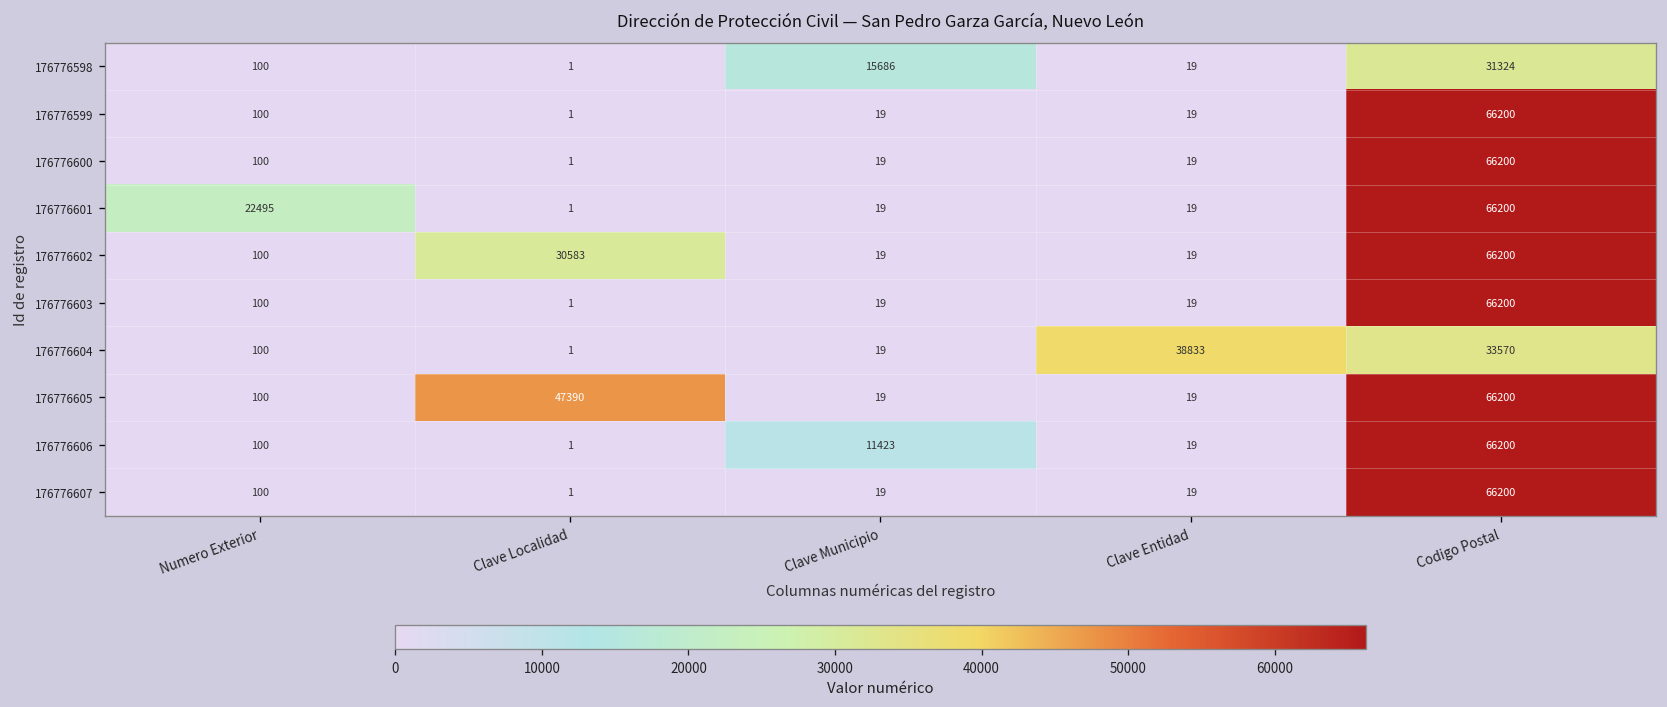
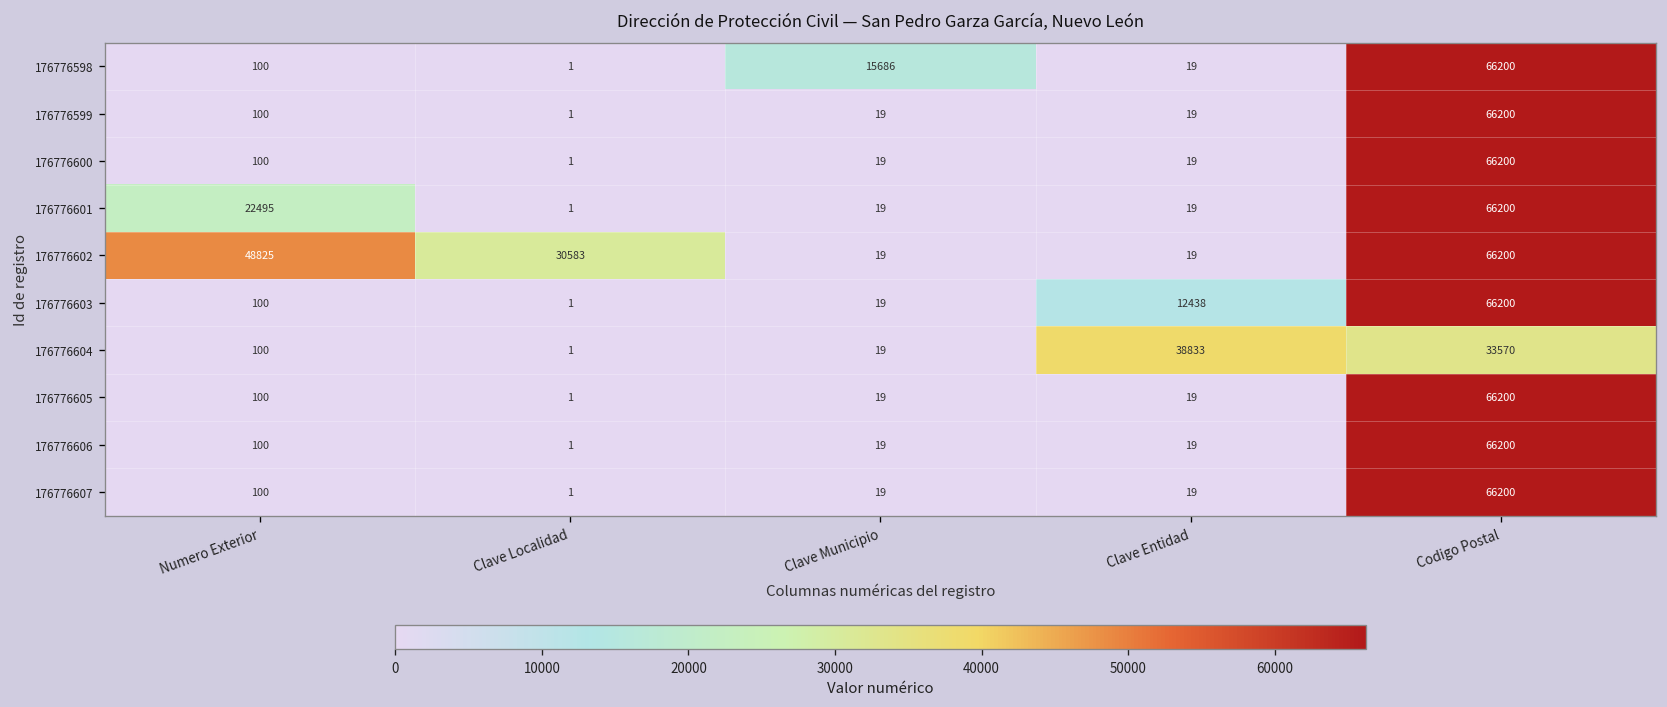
176776598, Codigo Postal: 31324 -> 66200
176776602, Numero Exterior: 100 -> 48825
176776603, Clave Entidad: 19 -> 12438
176776605, Clave Localidad: 47390 -> 1
176776606, Clave Municipio: 11423 -> 19
